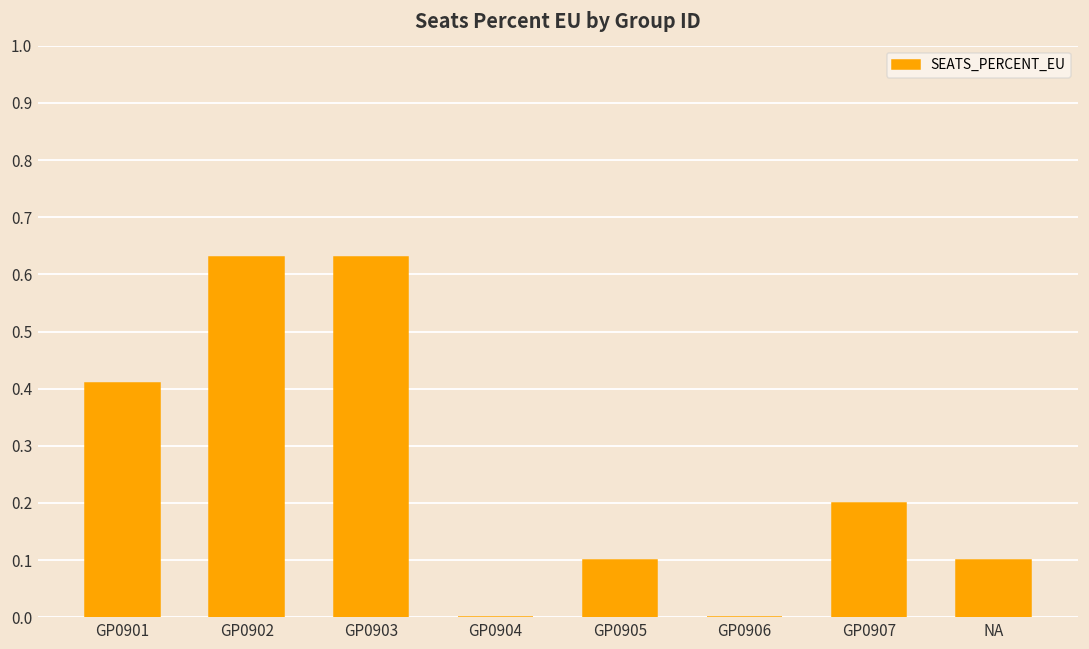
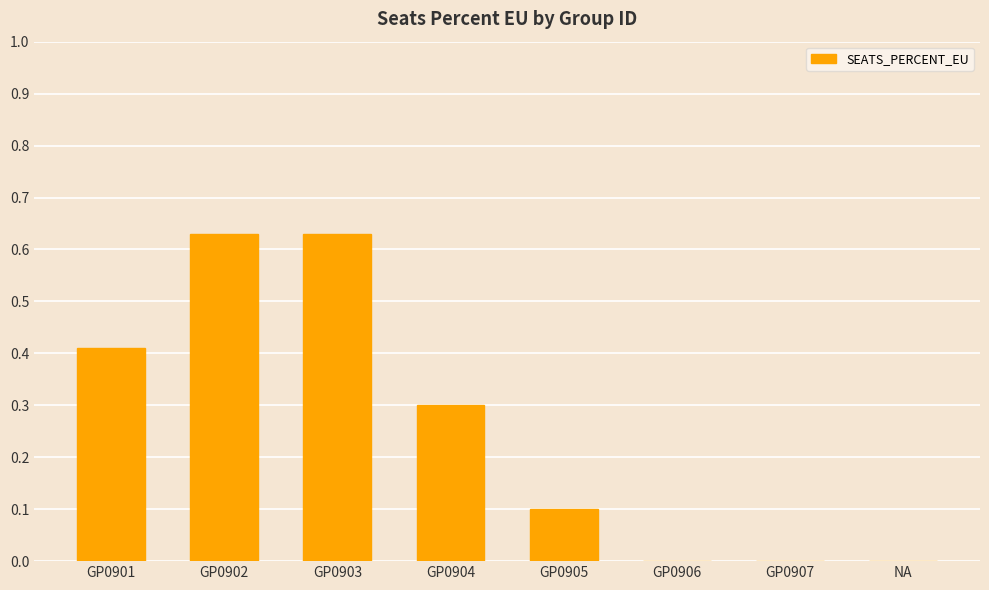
GP0904: 0.0 -> 0.3
GP0907: 0.2 -> 0.0
NA: 0.1 -> 0.0
